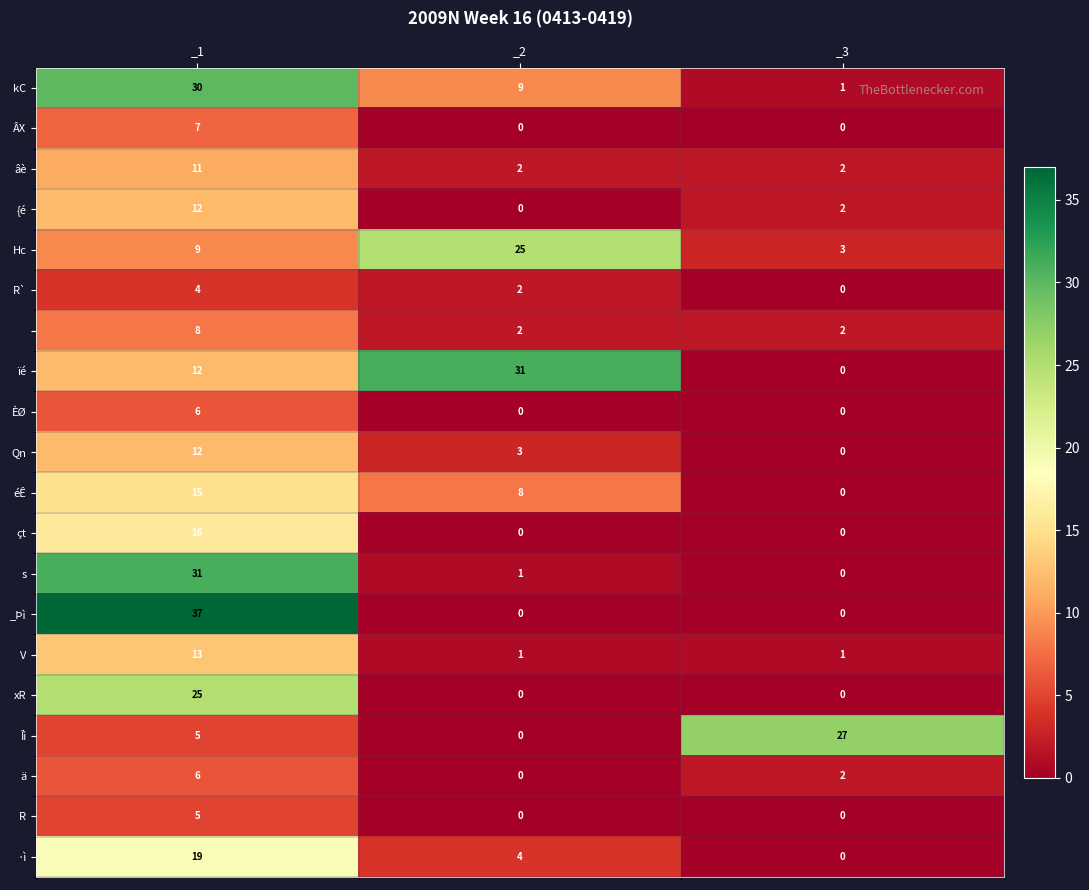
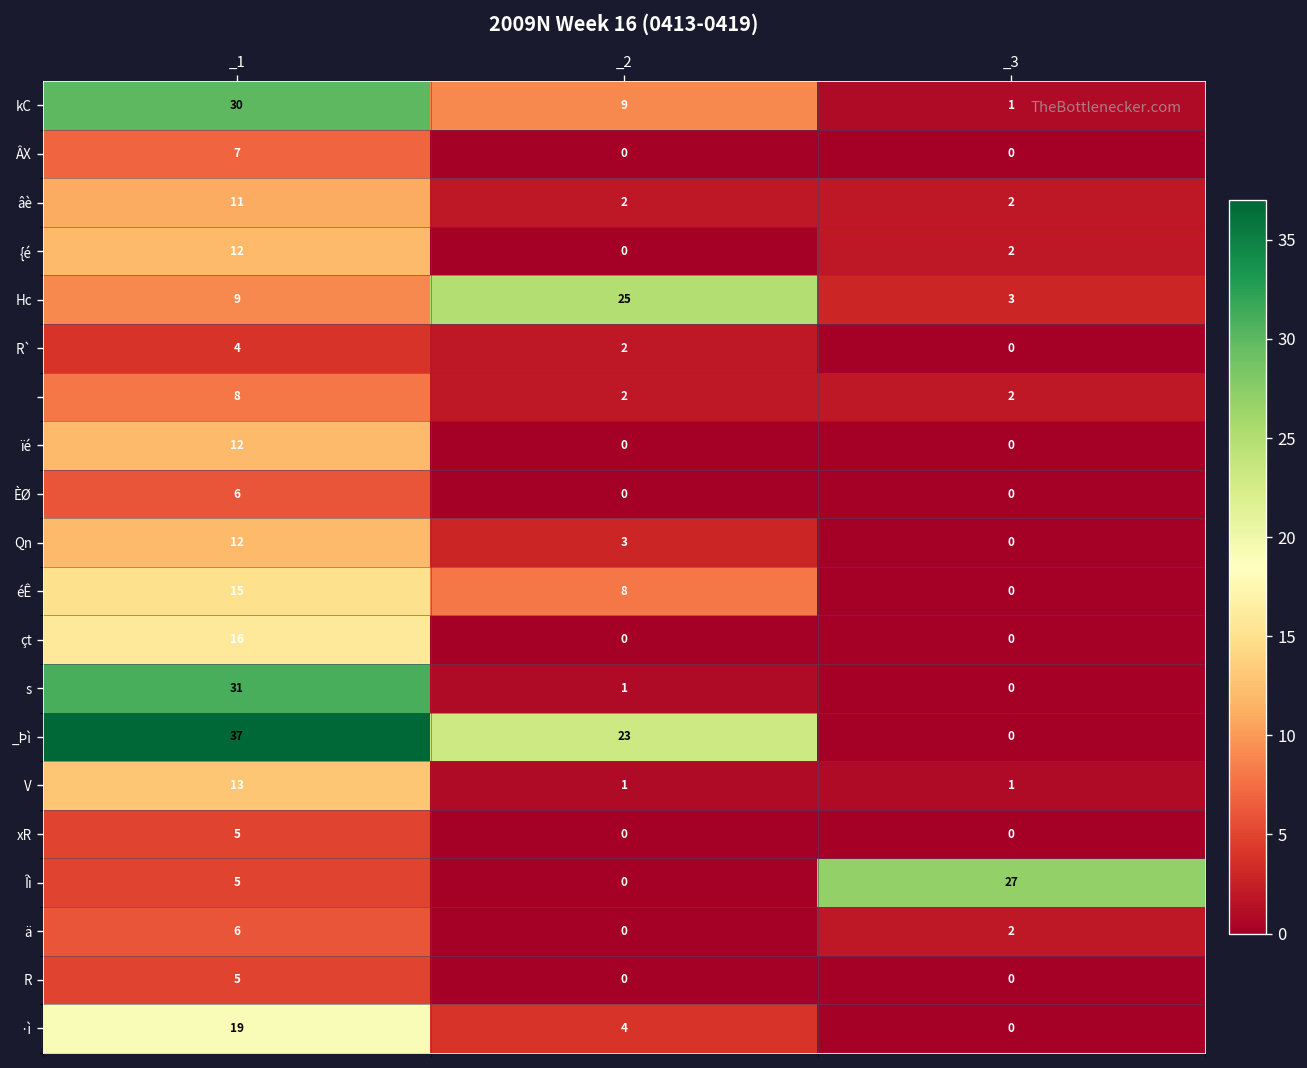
ïé, _2: 31 -> 0
_Þì, _2: 0 -> 23
xR, _1: 25 -> 5
